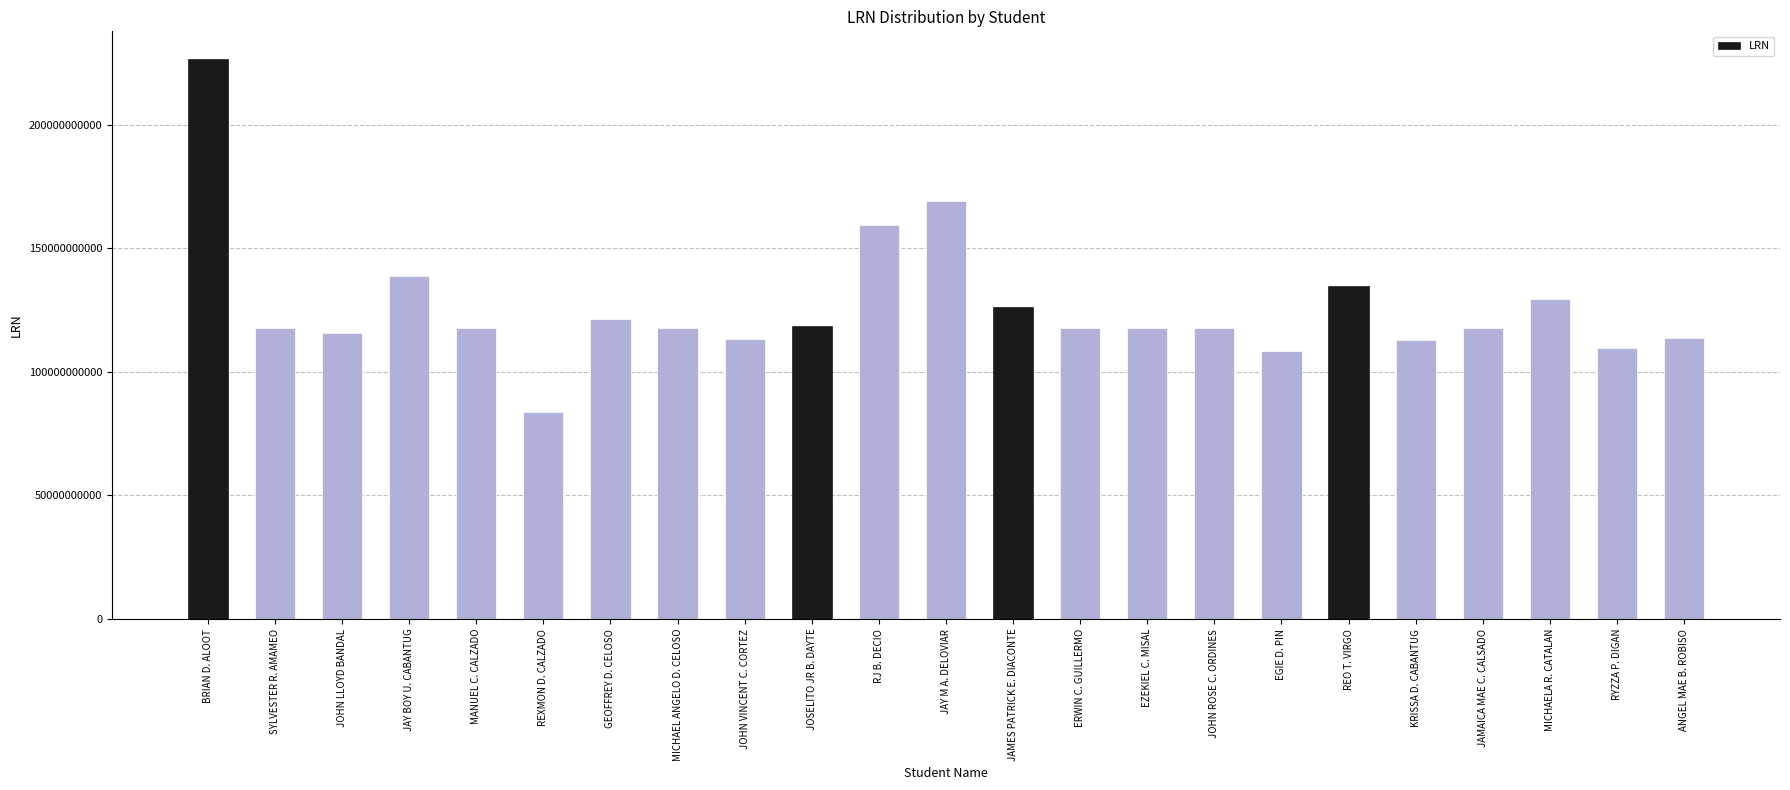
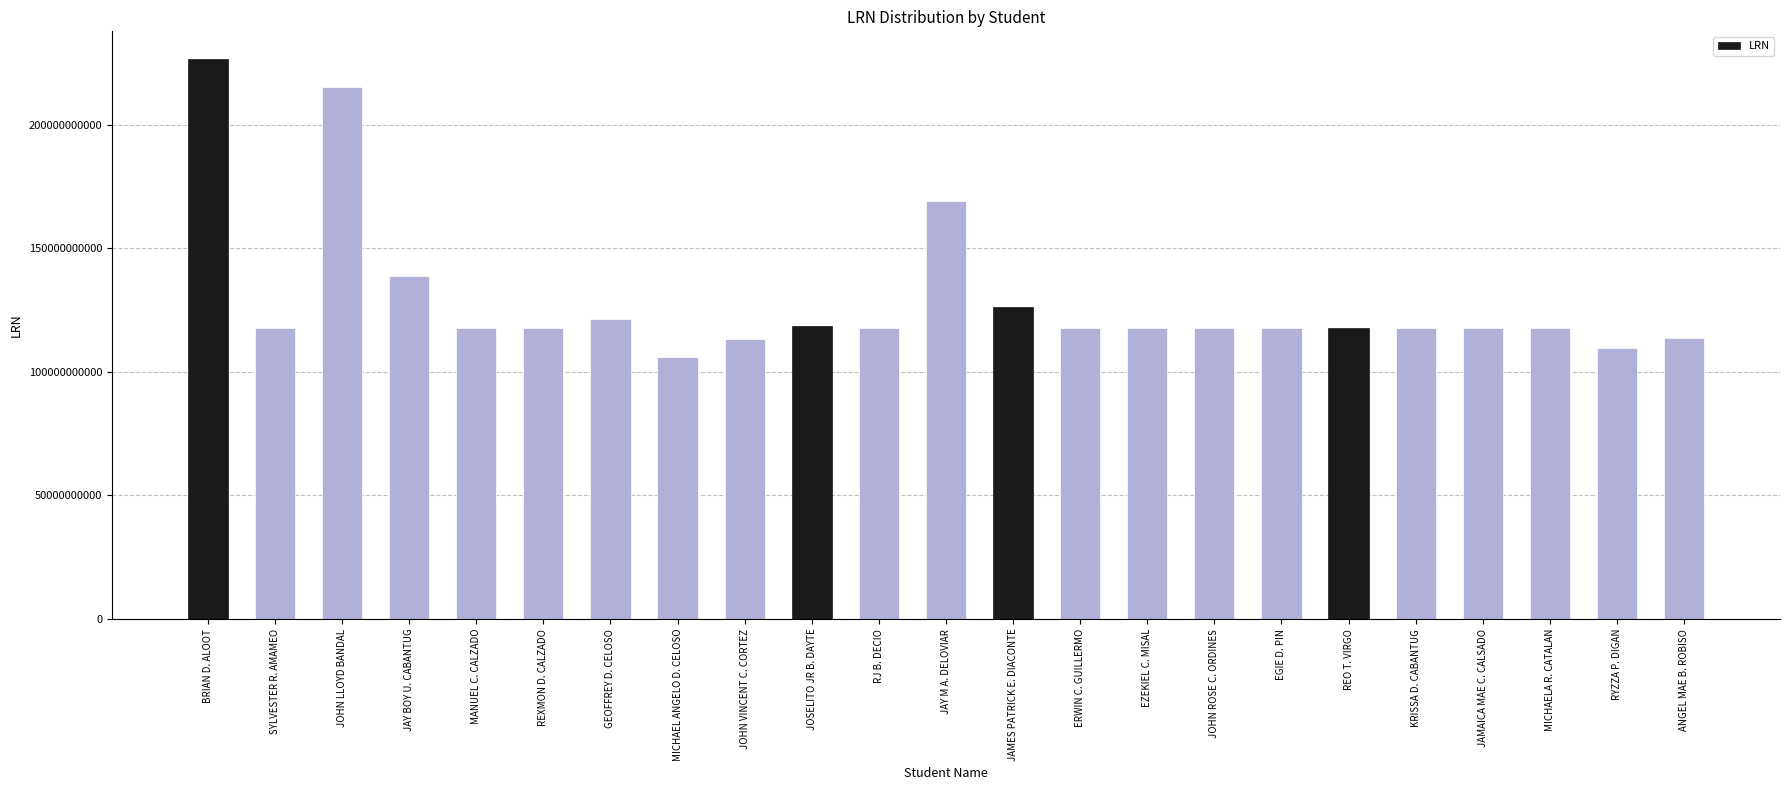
JOHN LLOYD BANDAL: 116000000000 -> 215000000000
REXMON D. CALZADO: 84000000000 -> 118000000000
MICHAEL ANGELO D. CELOSO: 118000000000 -> 106000000000
RJ B. DECIO: 159000000000 -> 118000000000
EGIE D. PIN: 108000000000 -> 118000000000
REO T. VIRGO: 135000000000 -> 118000000000
KRISSA D. CABANTUG: 113000000000 -> 118000000000
MICHAELA R. CATALAN: 129000000000 -> 118000000000
